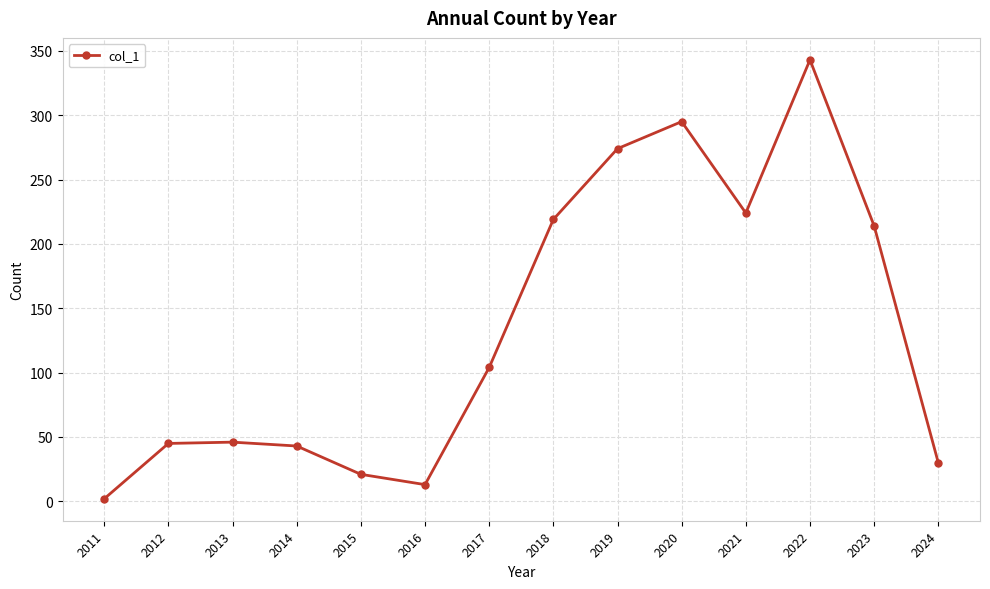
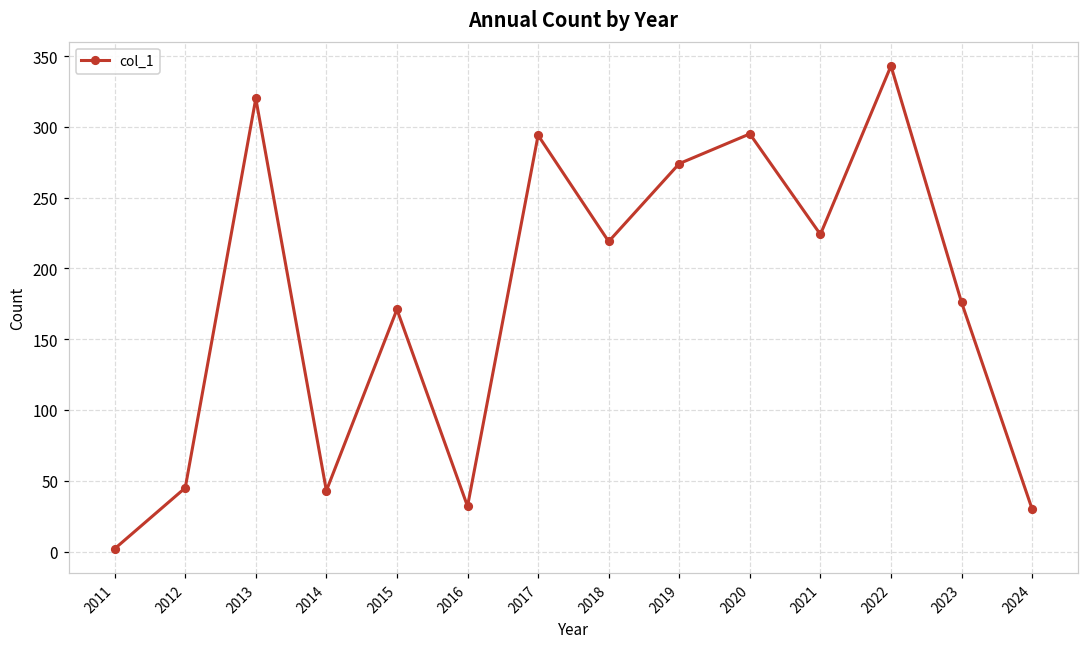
2013: 46 -> 320
2015: 21 -> 171
2016: 13 -> 32
2017: 104 -> 294
2023: 214 -> 176
